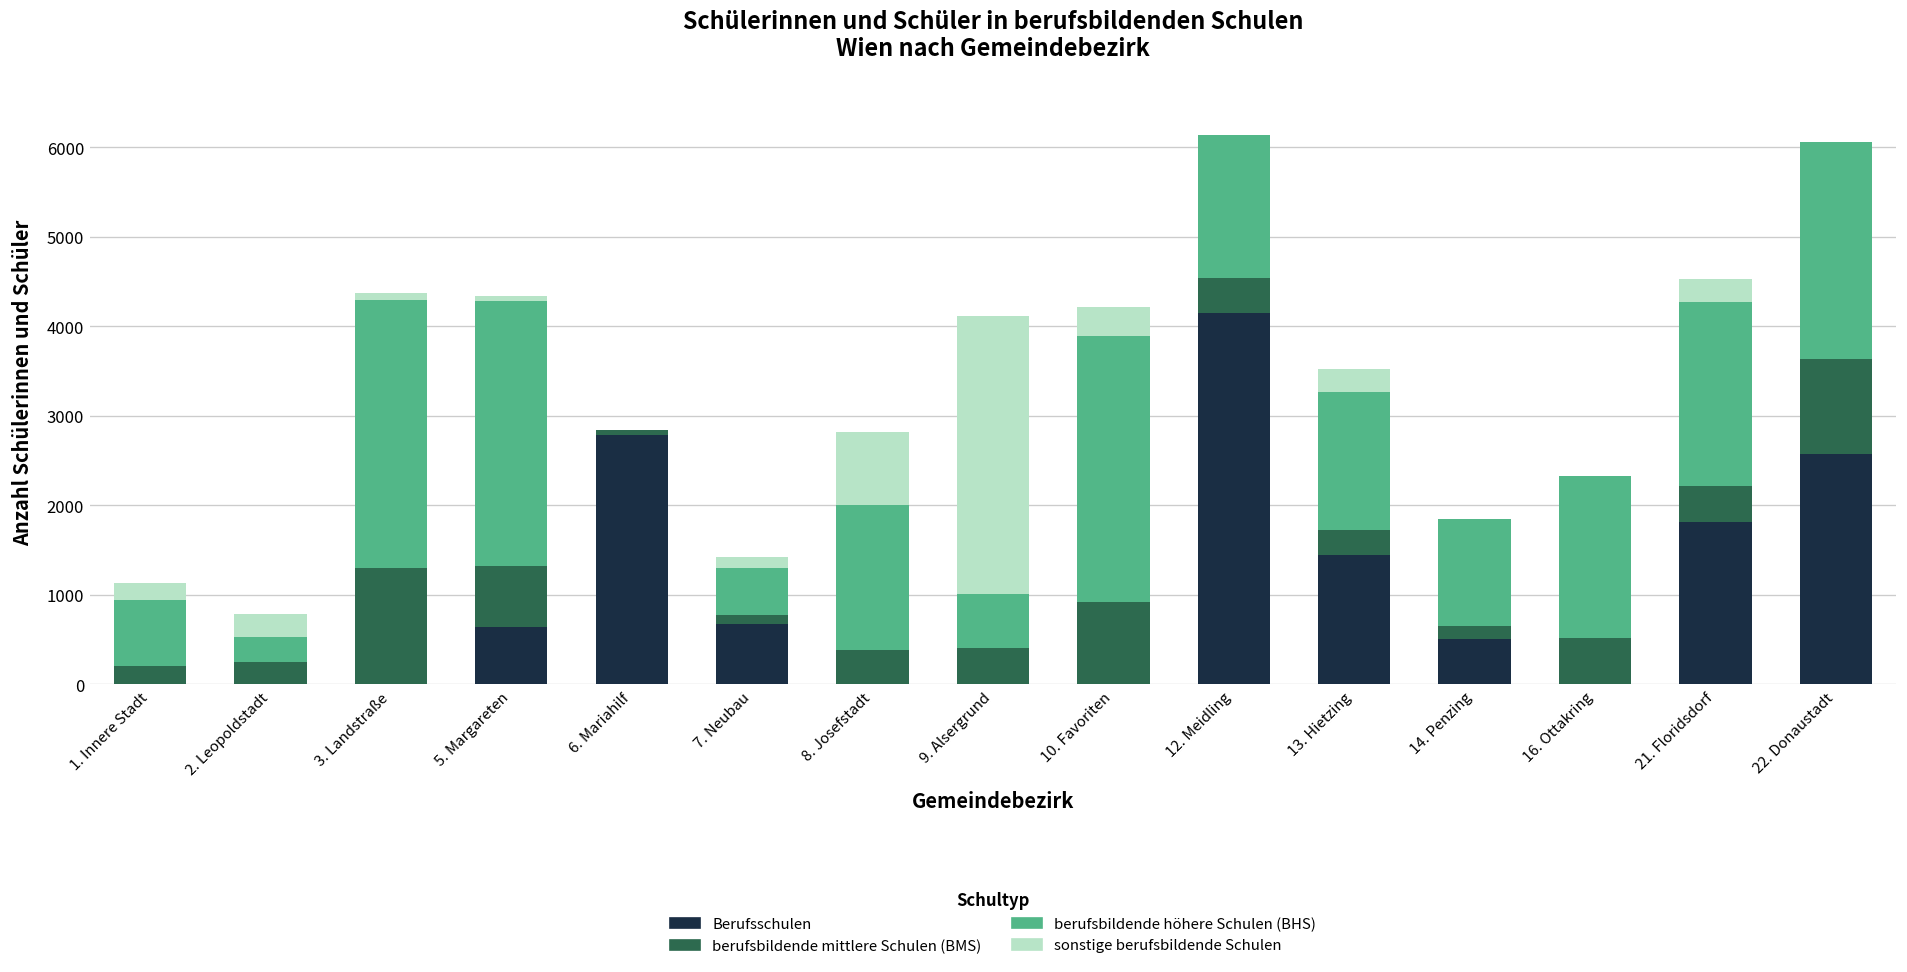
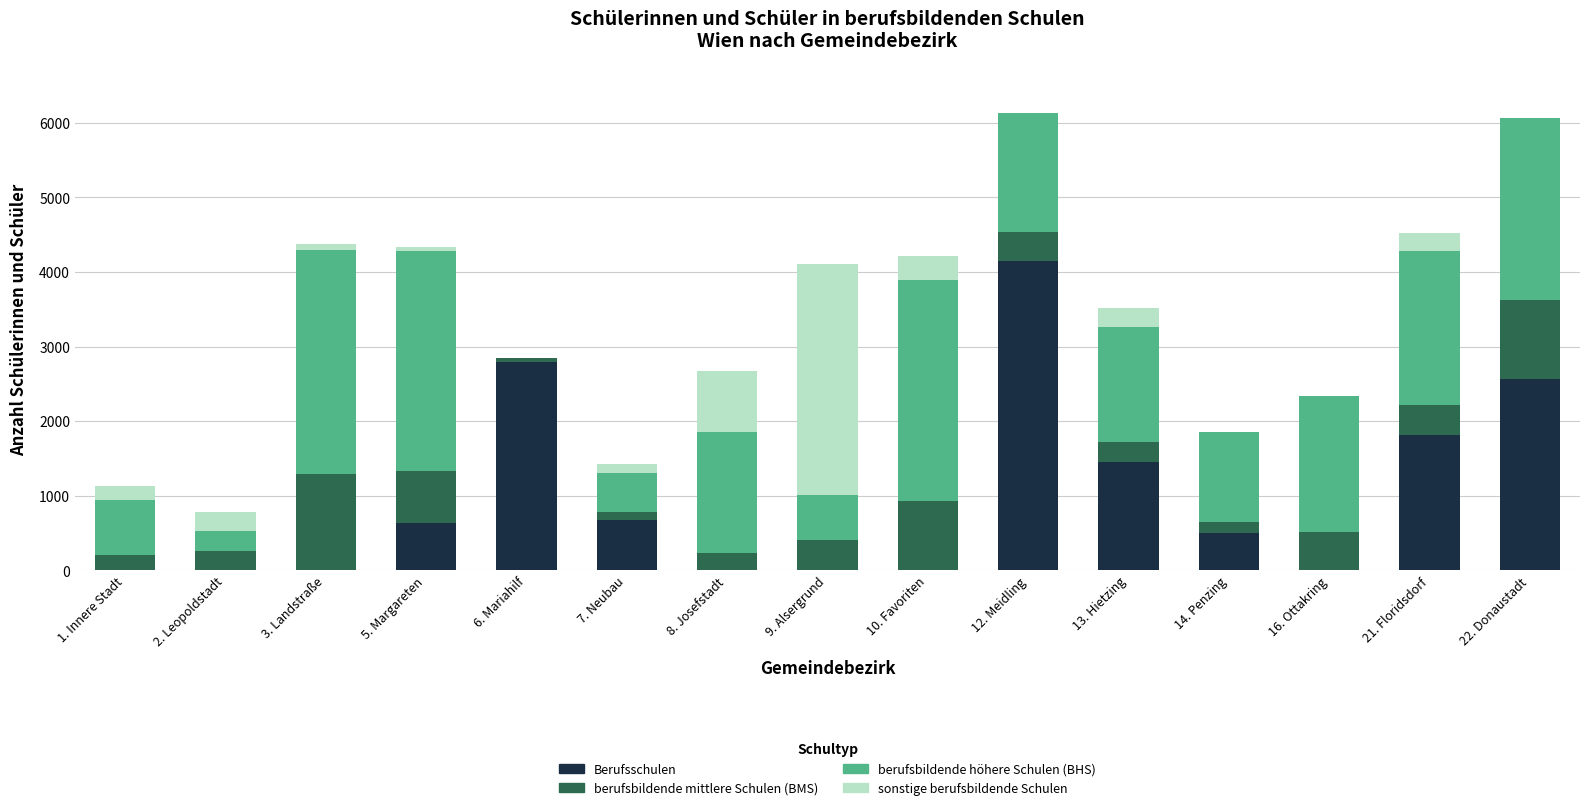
berufsbildende mittlere Schulen (BMS), 8. Josefstadt: 400 -> 200
